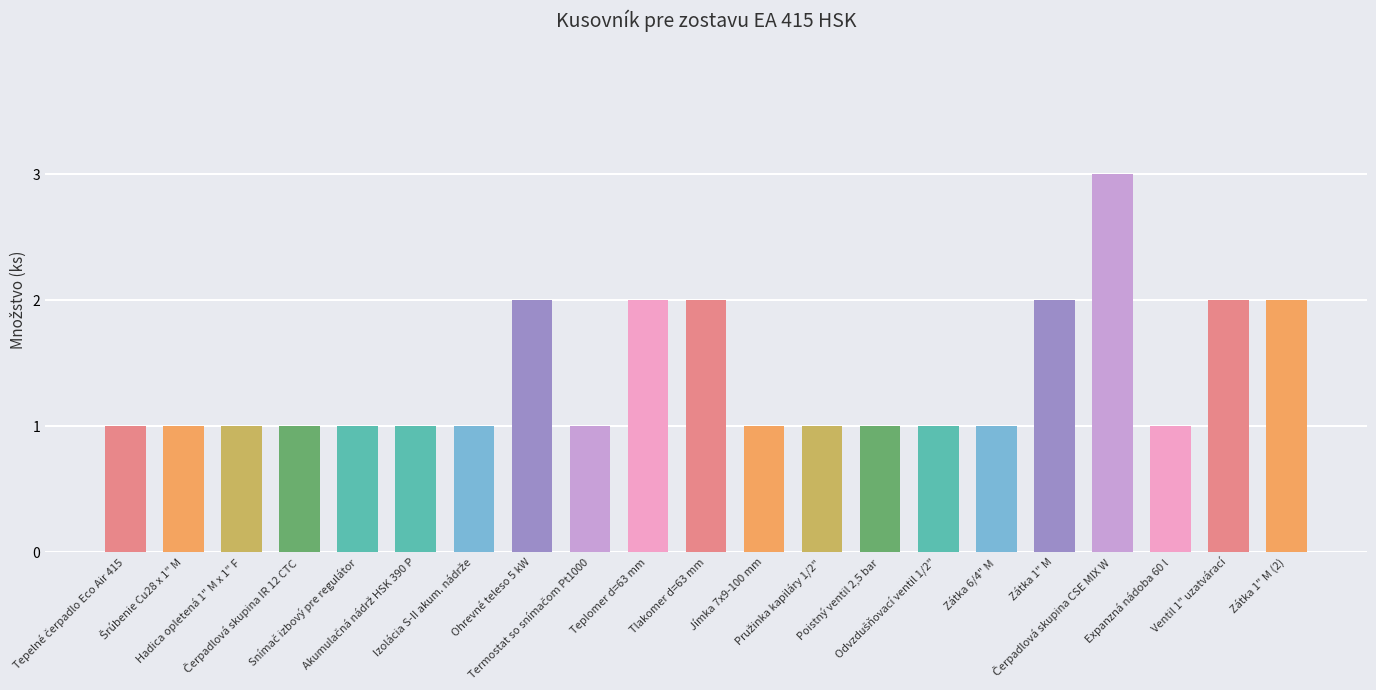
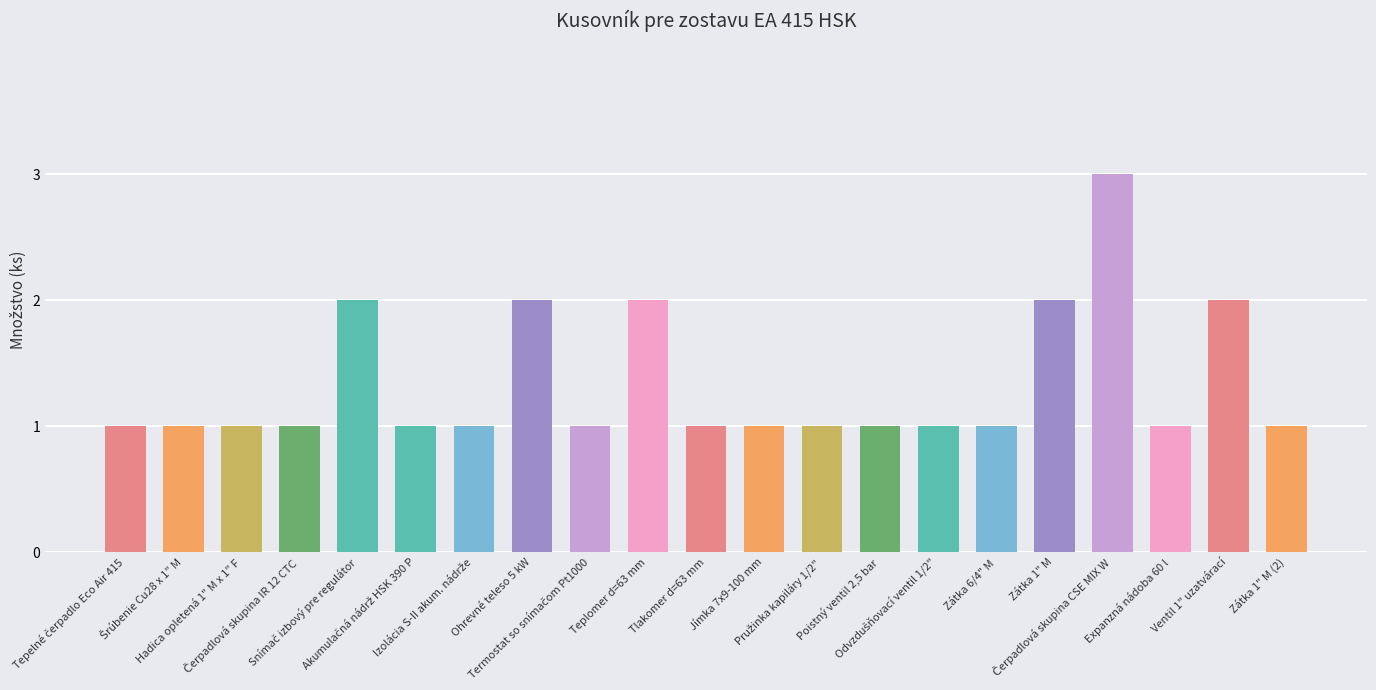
Snímač izbový pre regulátor: 1 -> 2
Tlakomer d=63 mm: 2 -> 1
Zátka 1" M (2): 2 -> 1
